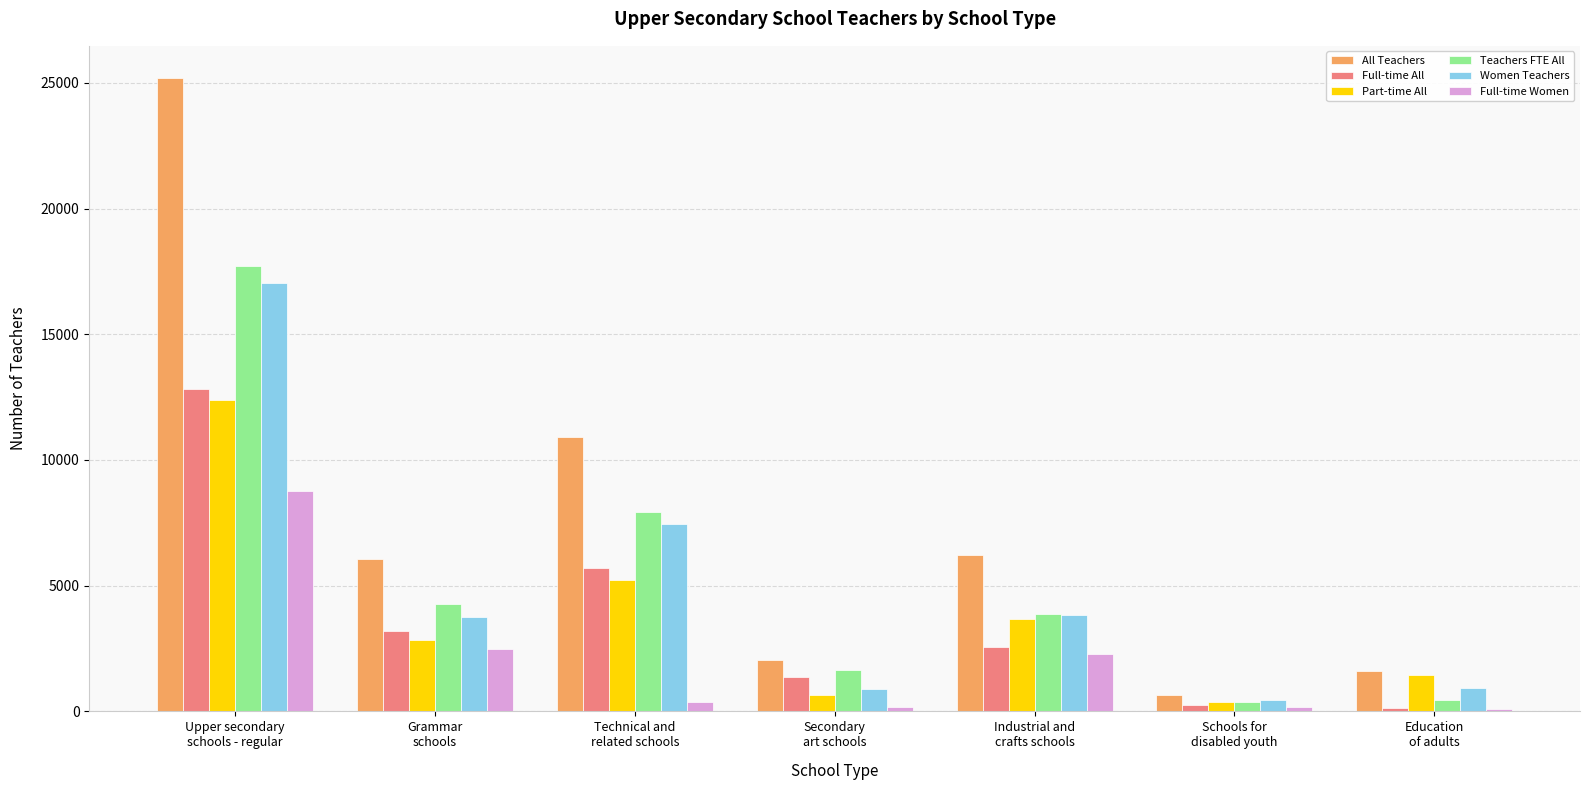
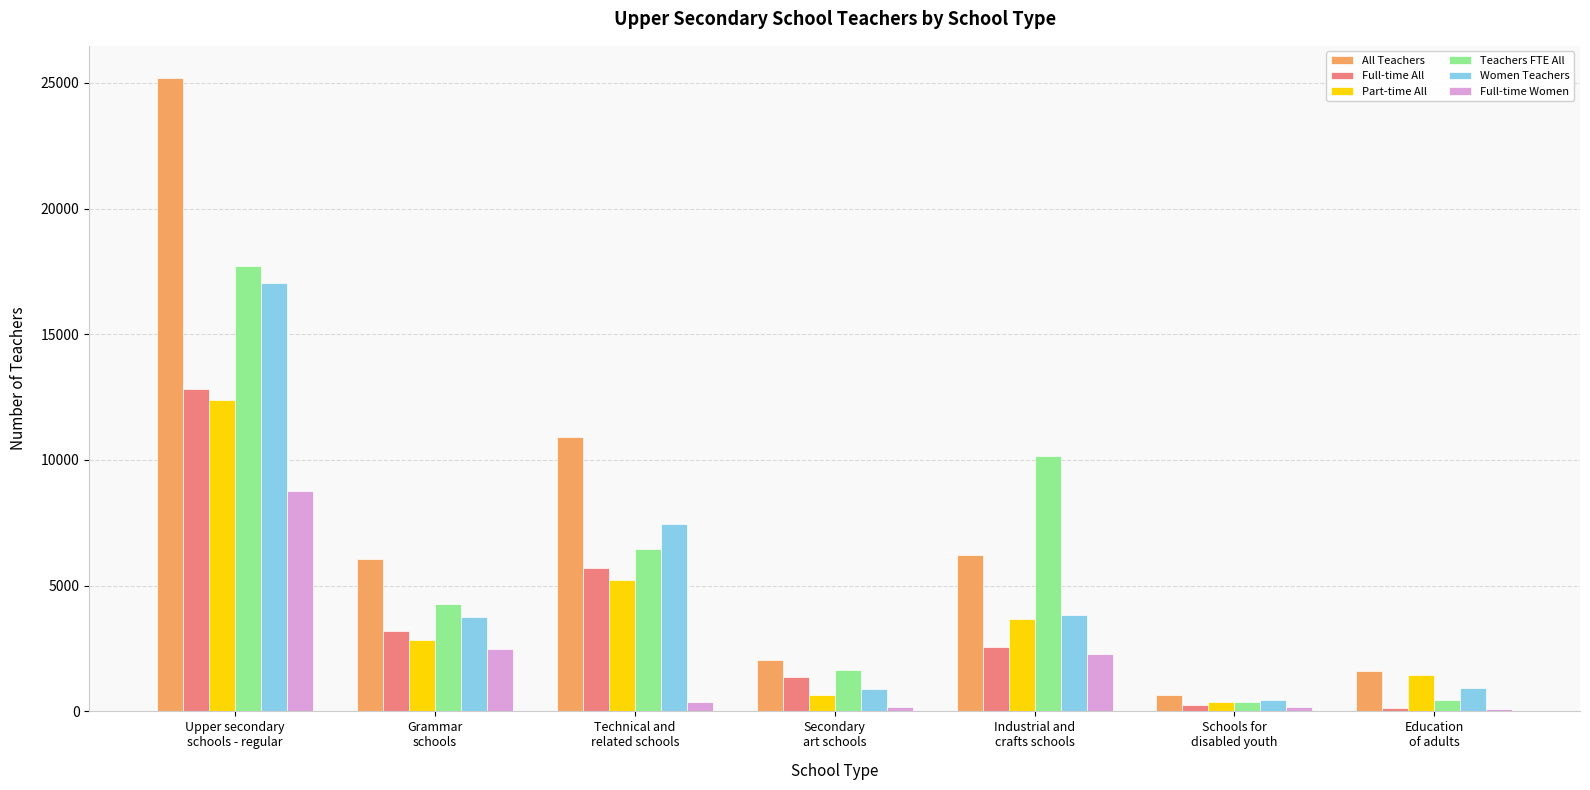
Teachers FTE All, Technical and related schools: 7900 -> 6500
Teachers FTE All, Industrial and crafts schools: 3900 -> 10100
